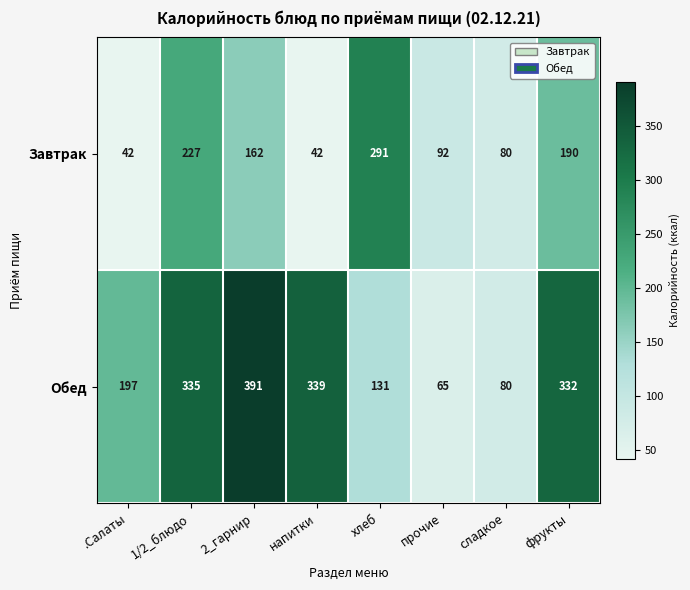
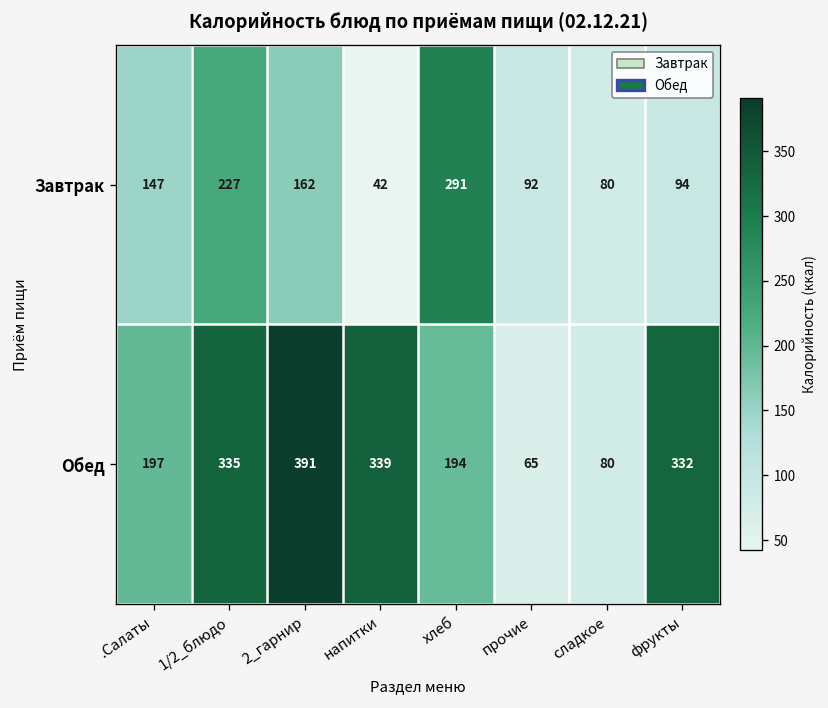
Завтрак, .Салаты: 42 -> 147
Завтрак, фрукты: 190 -> 94
Обед, хлеб: 131 -> 194
